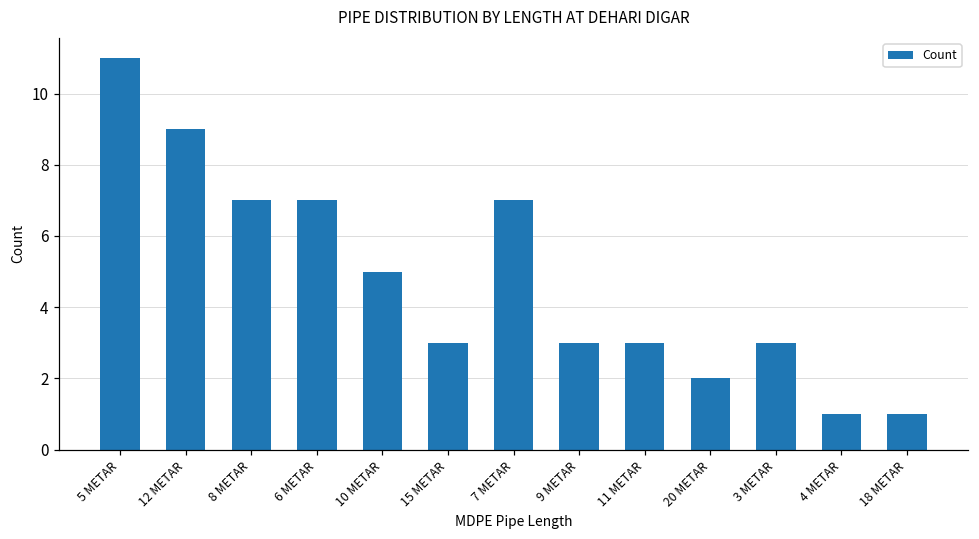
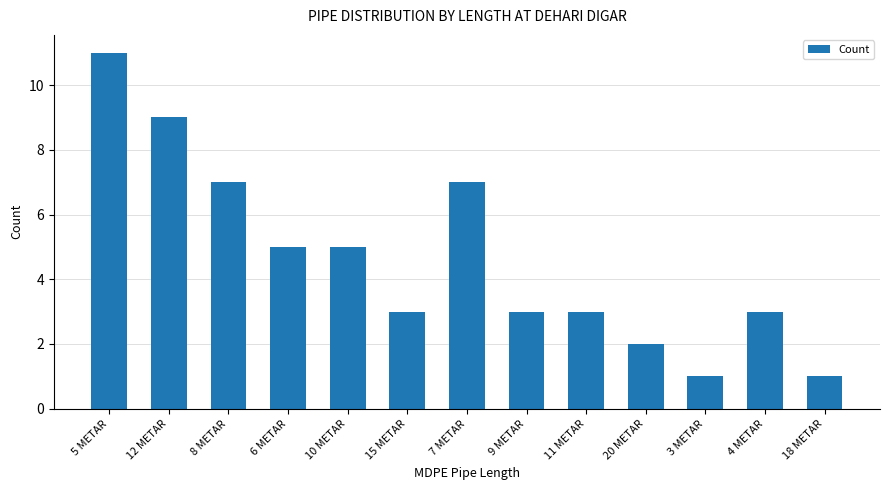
6 METAR: 7 -> 5
3 METAR: 3 -> 1
4 METAR: 1 -> 3
